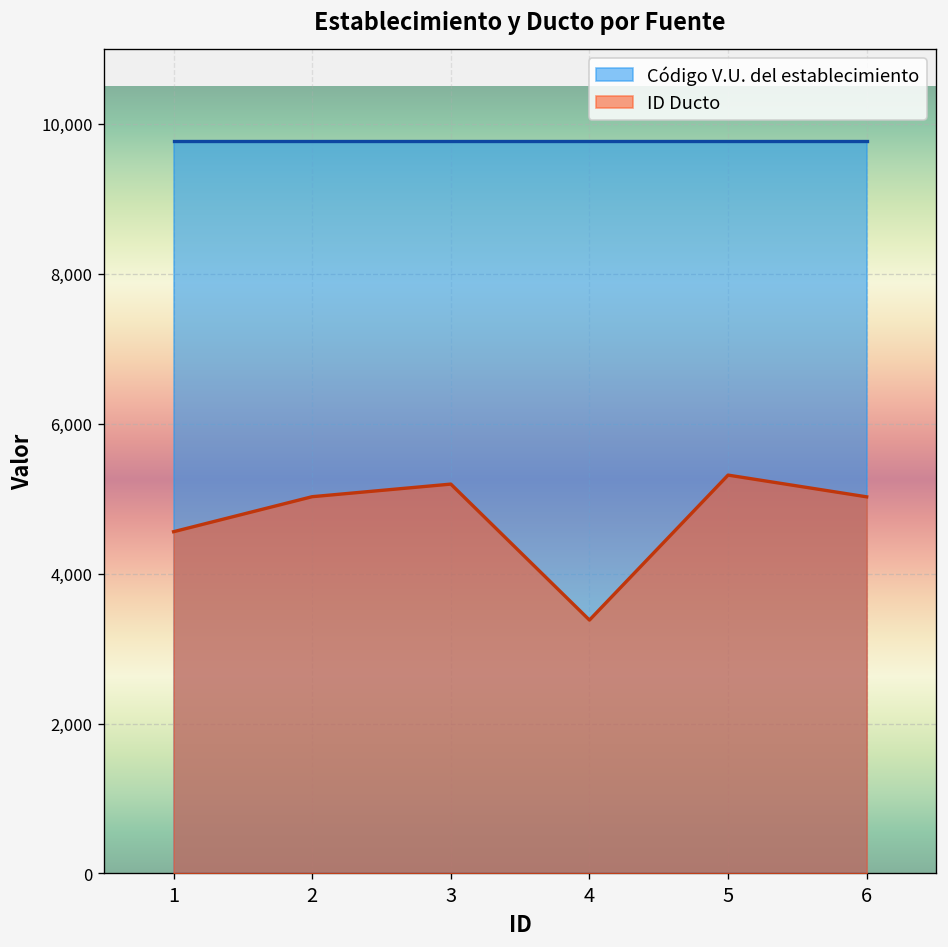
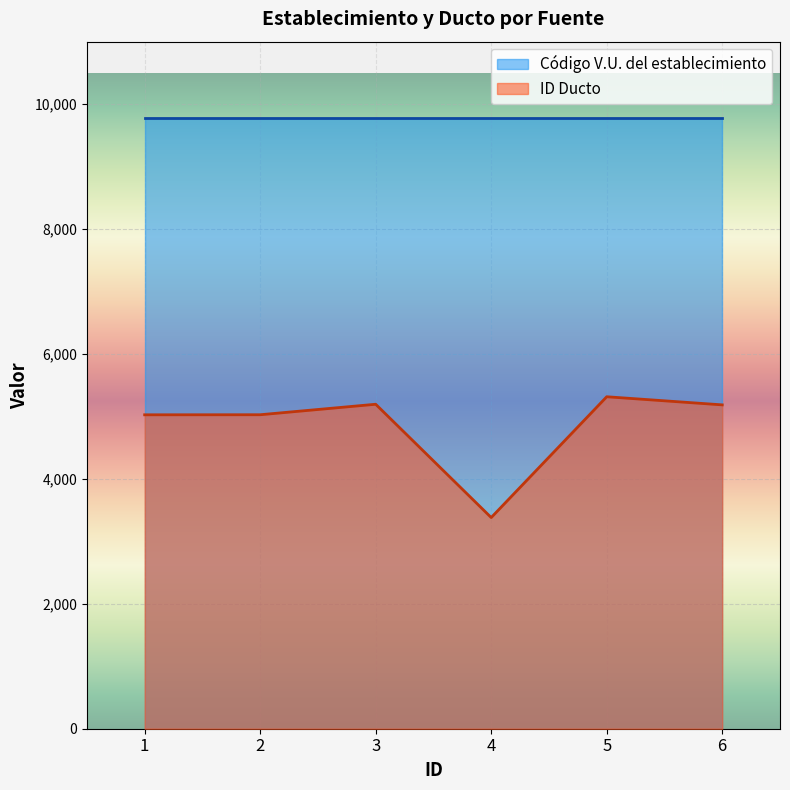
ID Ducto, 1: 4,600 -> 5,000
ID Ducto, 6: 5,000 -> 5,200
